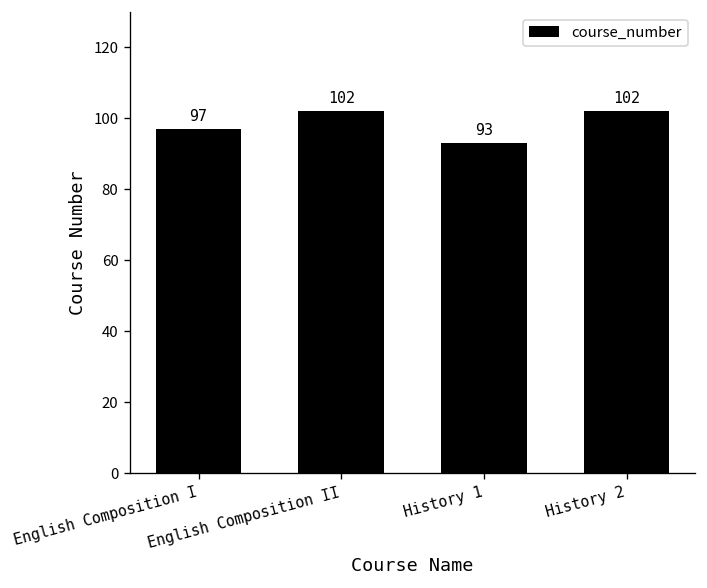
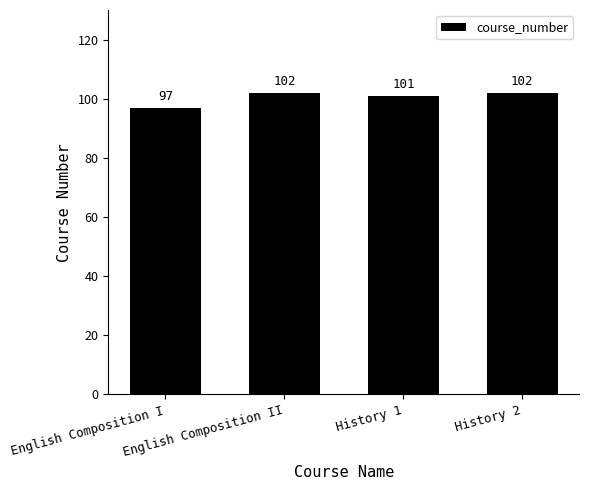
History 1: 93 -> 101
